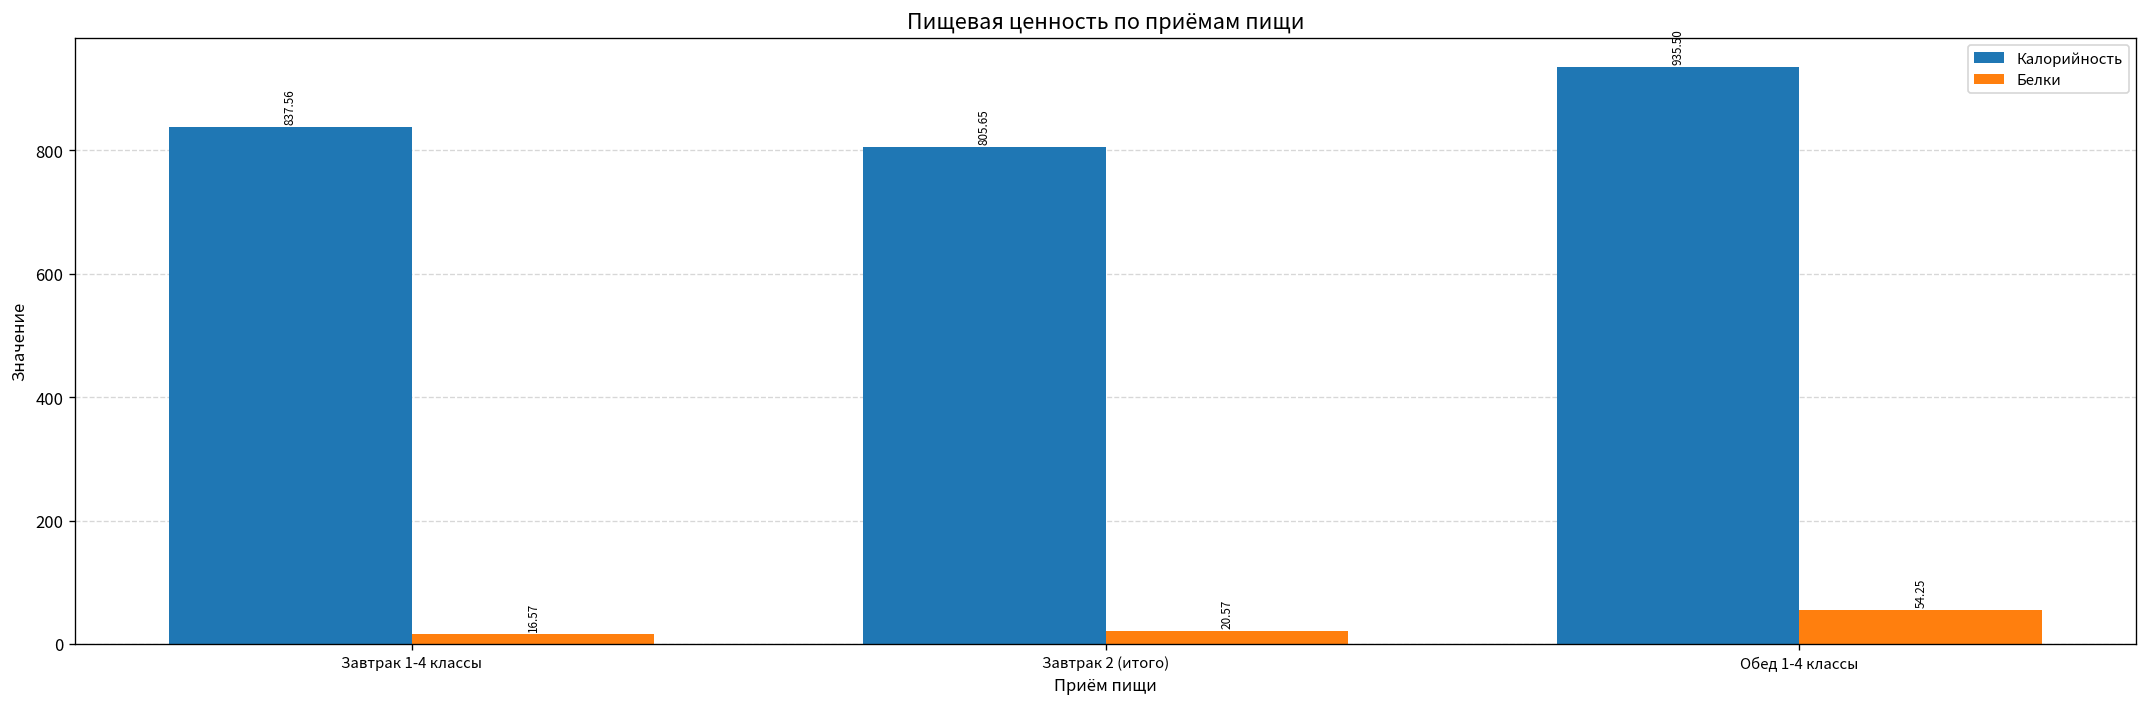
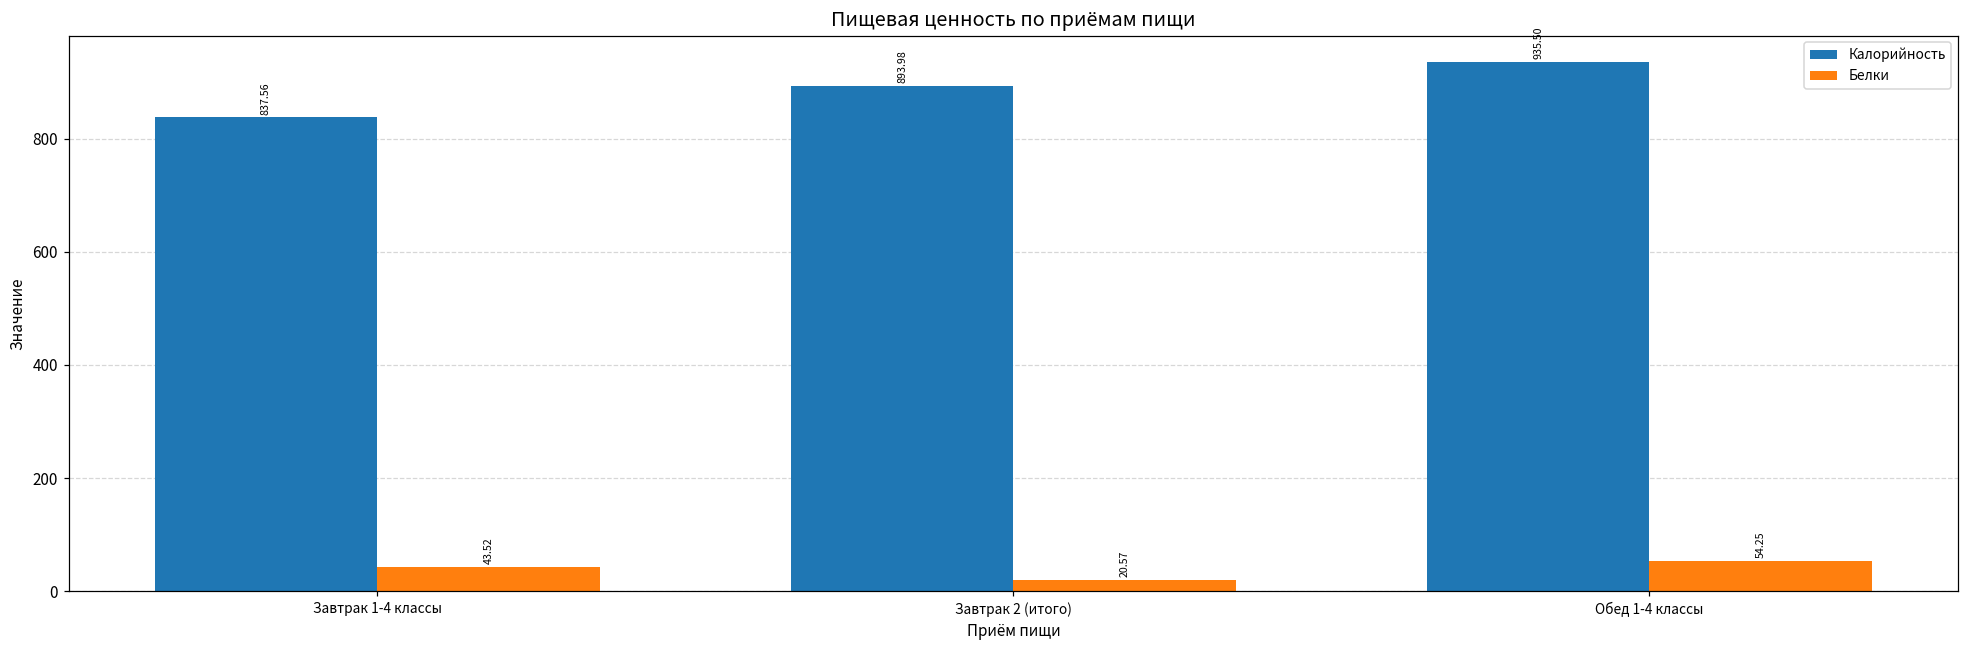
Белки, Завтрак 1-4 классы: 16.57 -> 43.52
Калорийность, Завтрак 2 (итого): 805.65 -> 893.98
